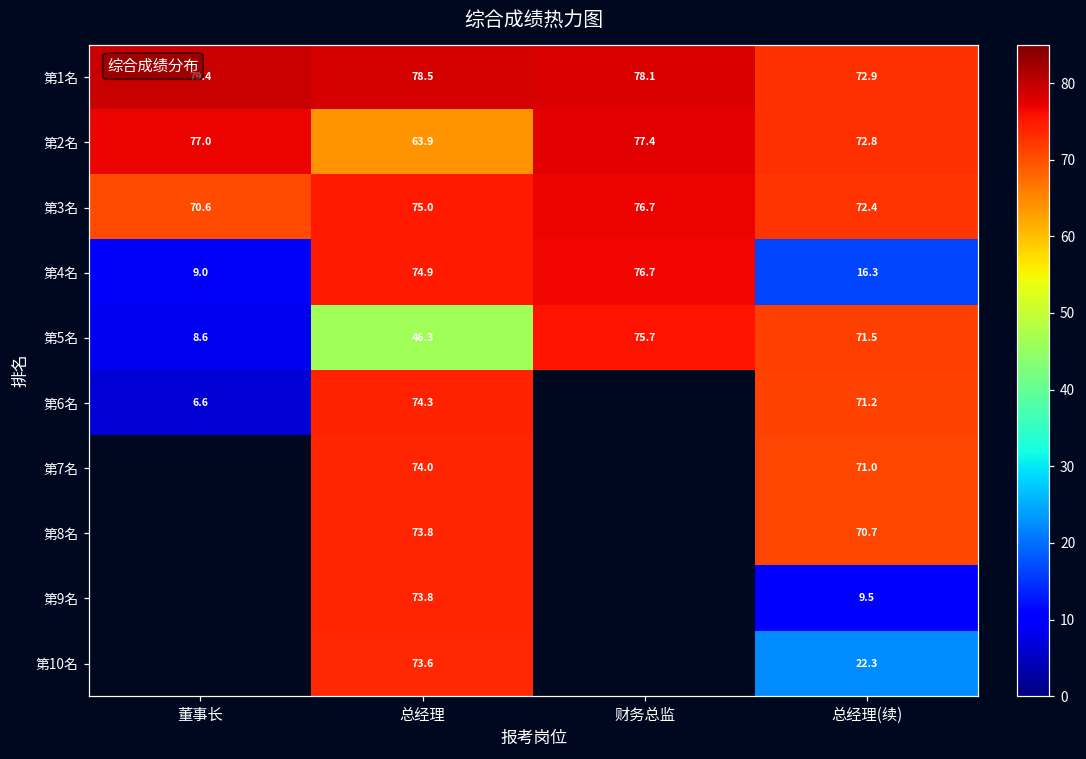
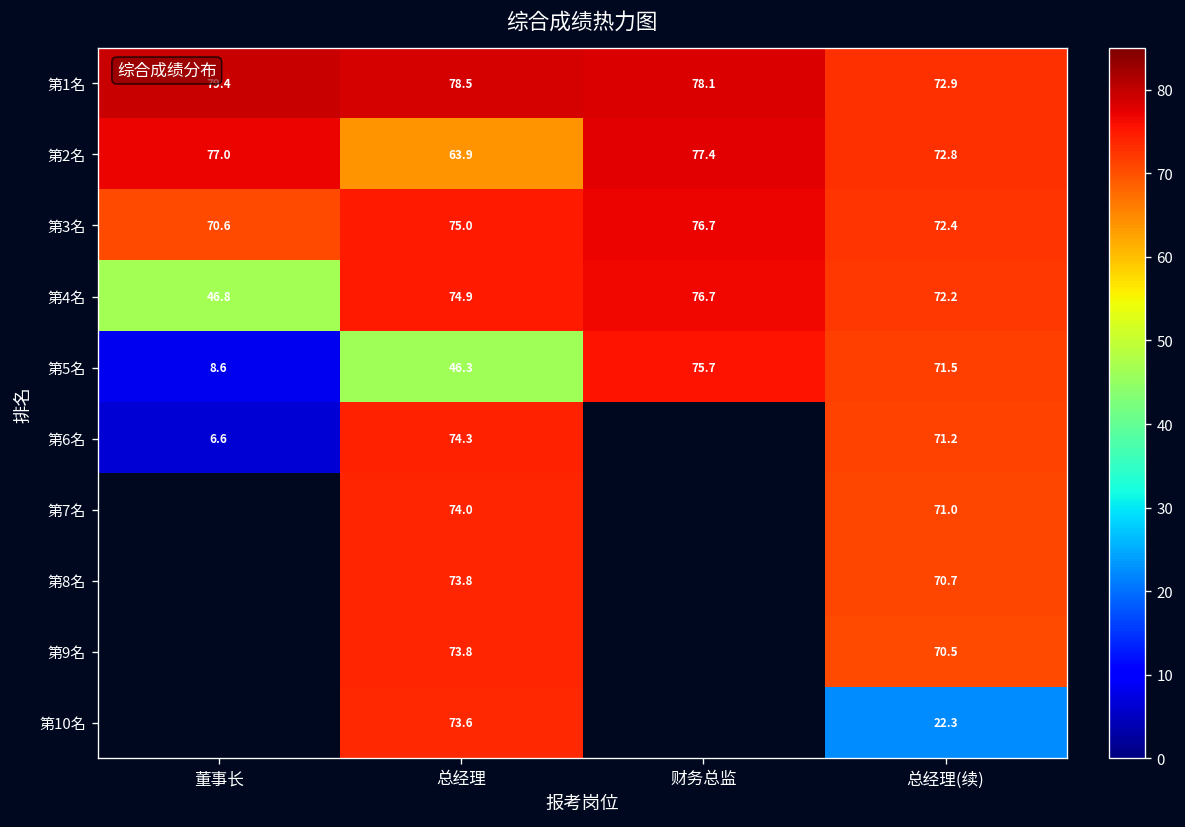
第4名, 董事长: 9.0 -> 46.8
第4名, 总经理(续): 16.3 -> 72.2
第9名, 总经理(续): 9.5 -> 70.5
